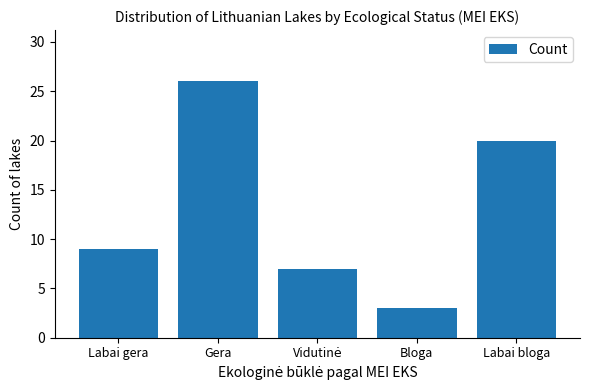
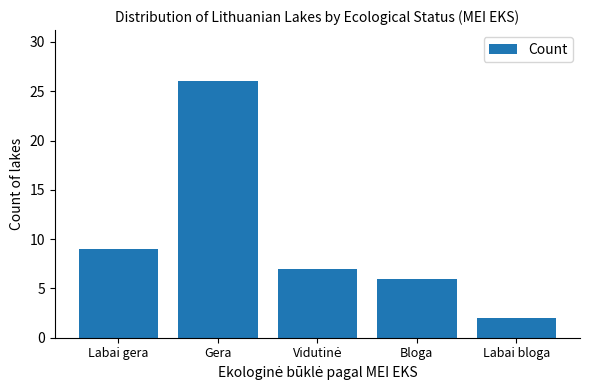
Bloga: 3 -> 6
Labai bloga: 20 -> 2
